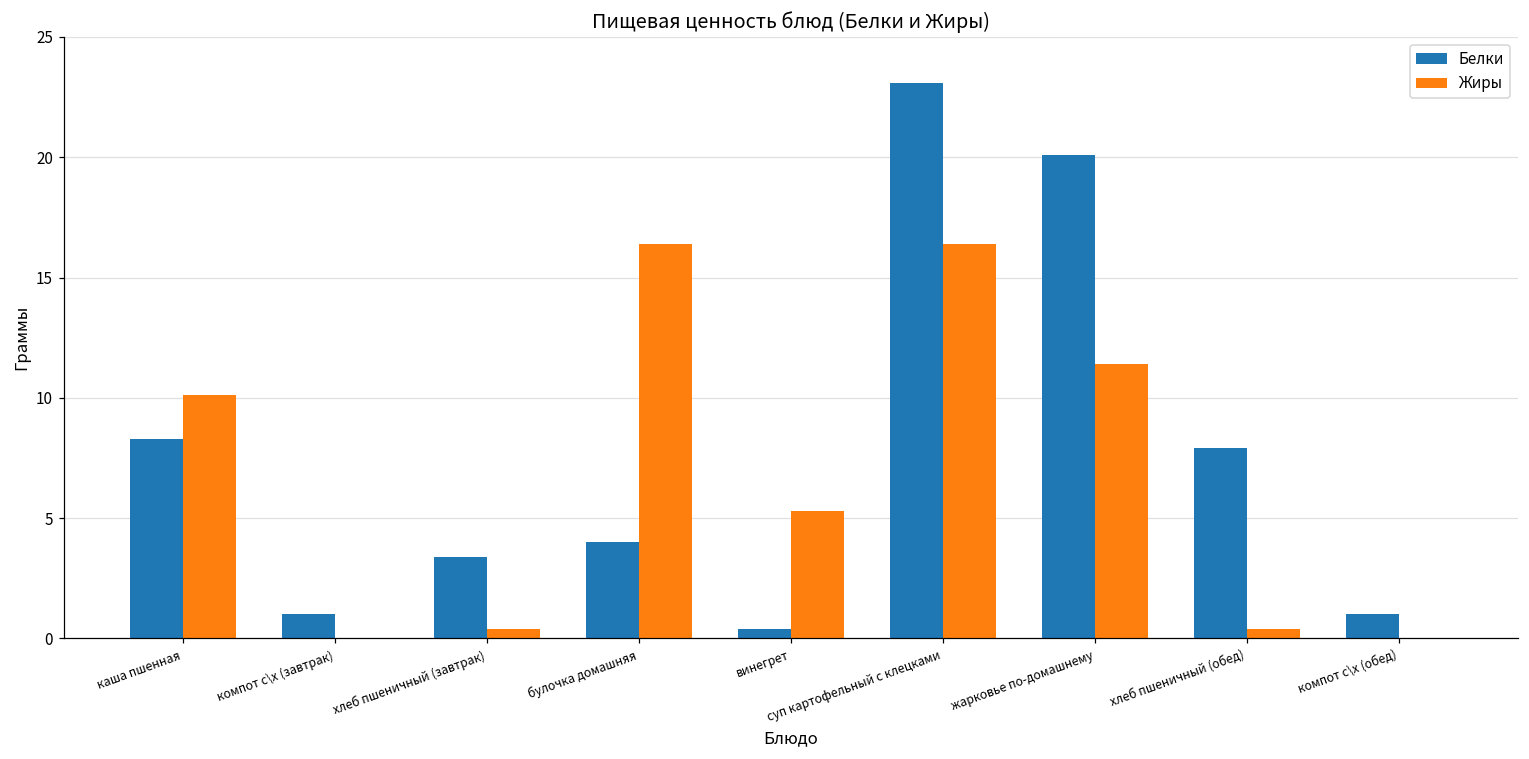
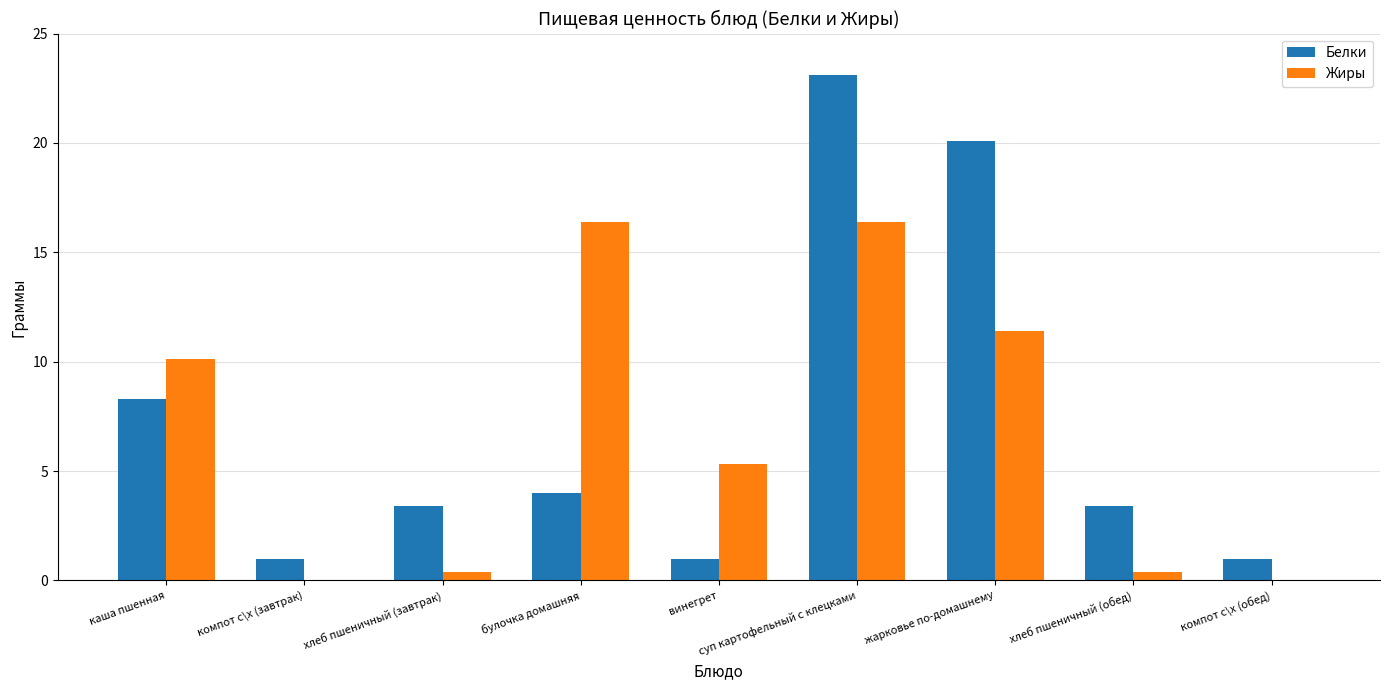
Белки, винегрет: 0.4 -> 1.0
Белки, хлеб пшеничный (обед): 7.9 -> 3.4
